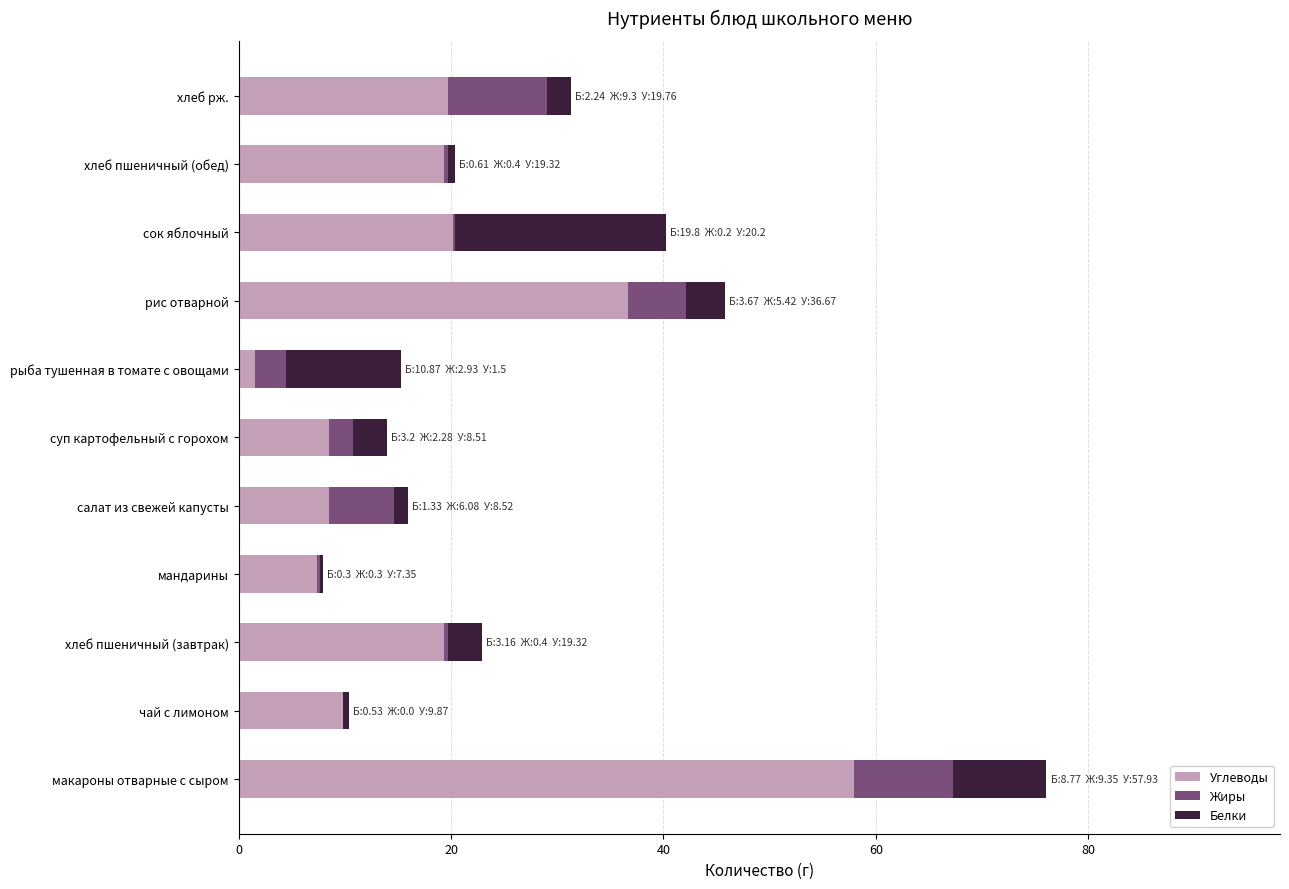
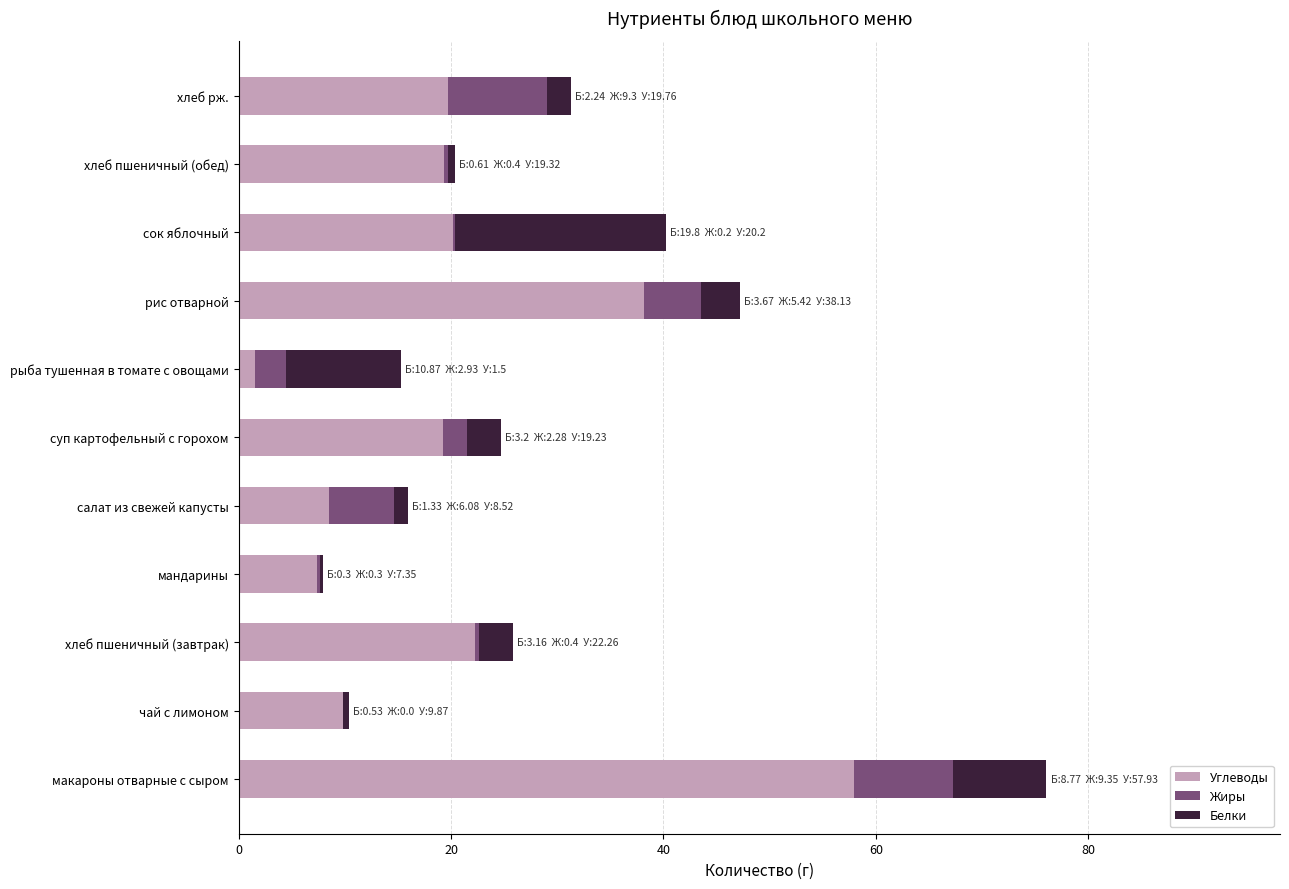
Углеводы, рис отварной: 36.67 -> 38.13
Углеводы, суп картофельный с горохом: 8.51 -> 19.23
Углеводы, хлеб пшеничный (завтрак): 19.32 -> 22.26
